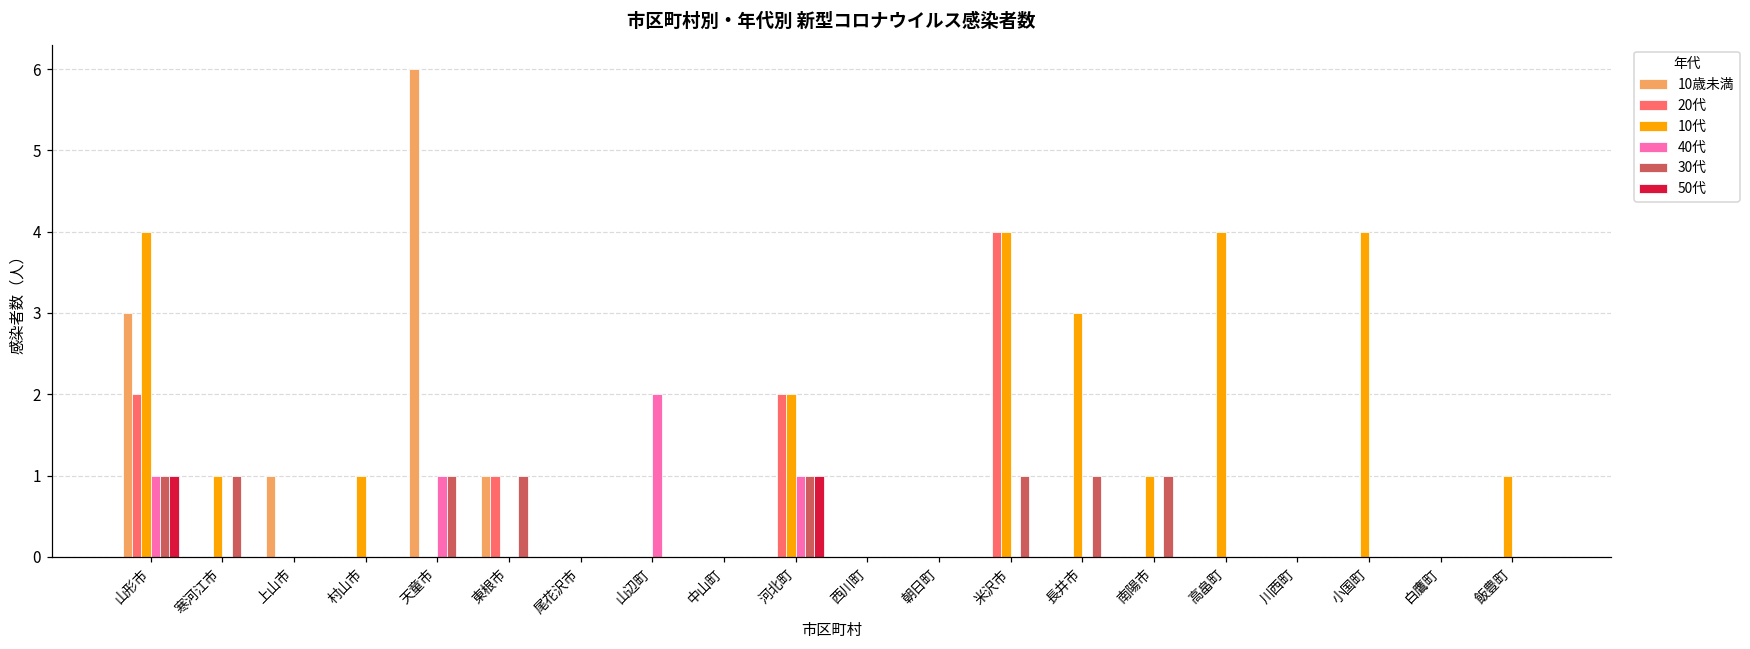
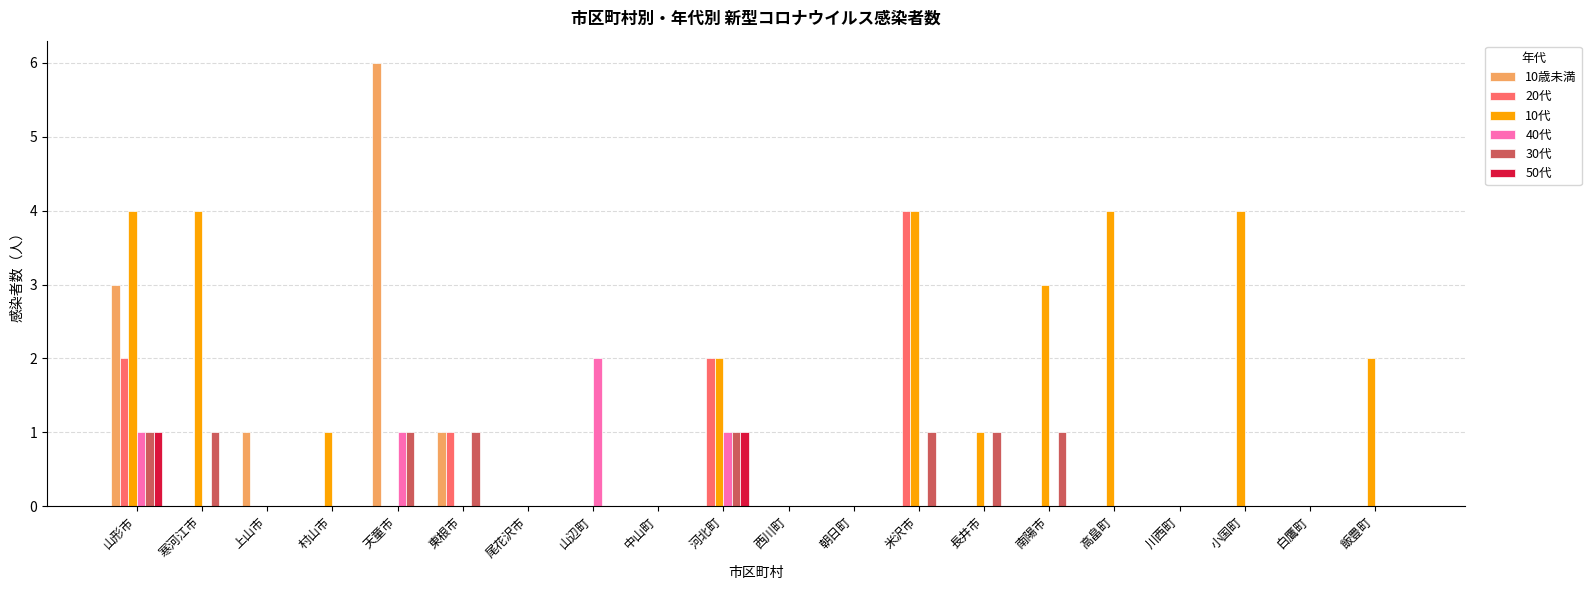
10代, 寒河江市: 1 -> 4
10代, 長井市: 3 -> 1
10代, 南陽市: 1 -> 3
10代, 飯豊町: 1 -> 2
